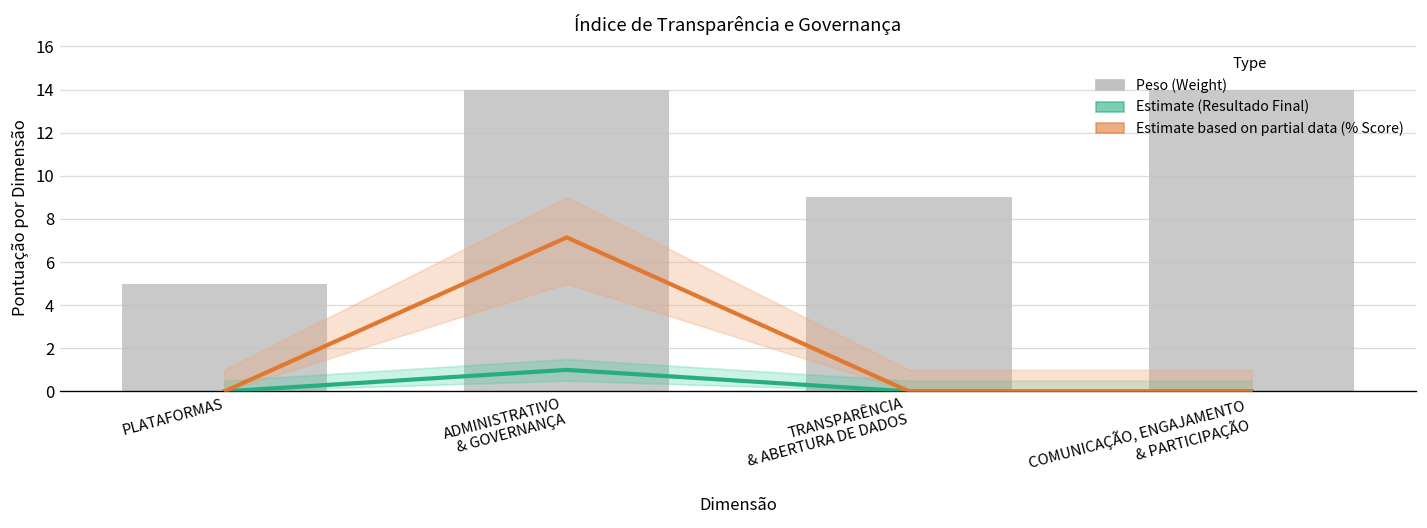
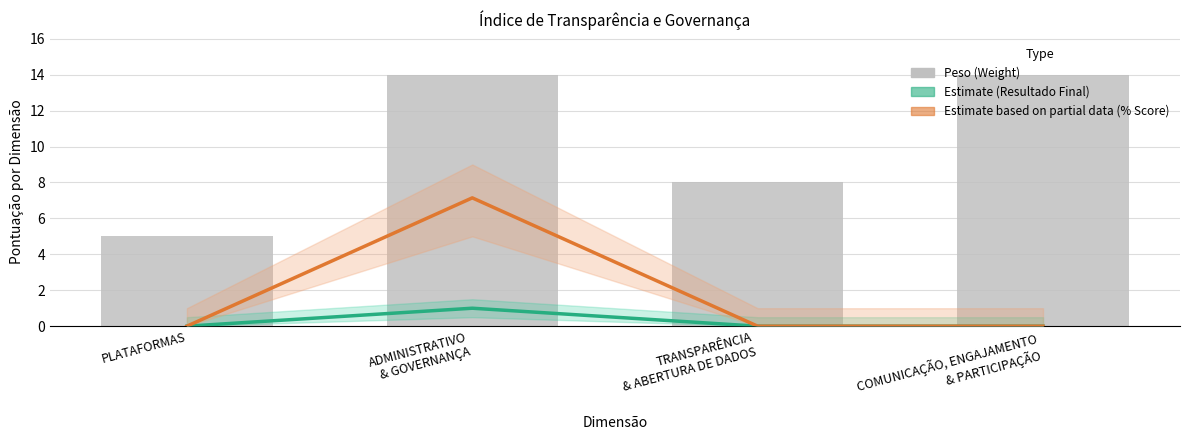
Peso (Weight), TRANSPARÊNCIA & ABERTURA DE DADOS: 9 -> 8
